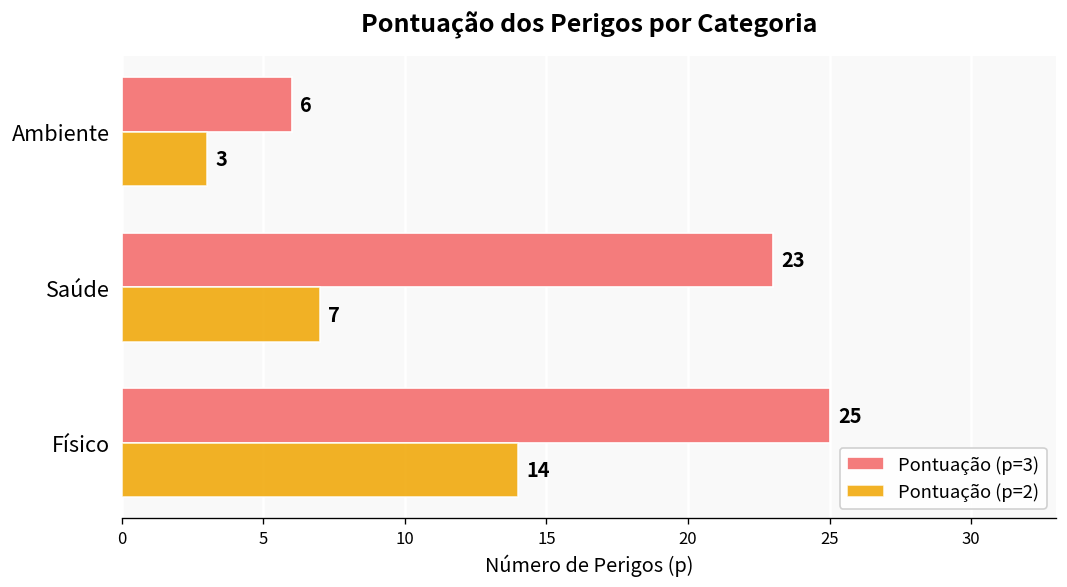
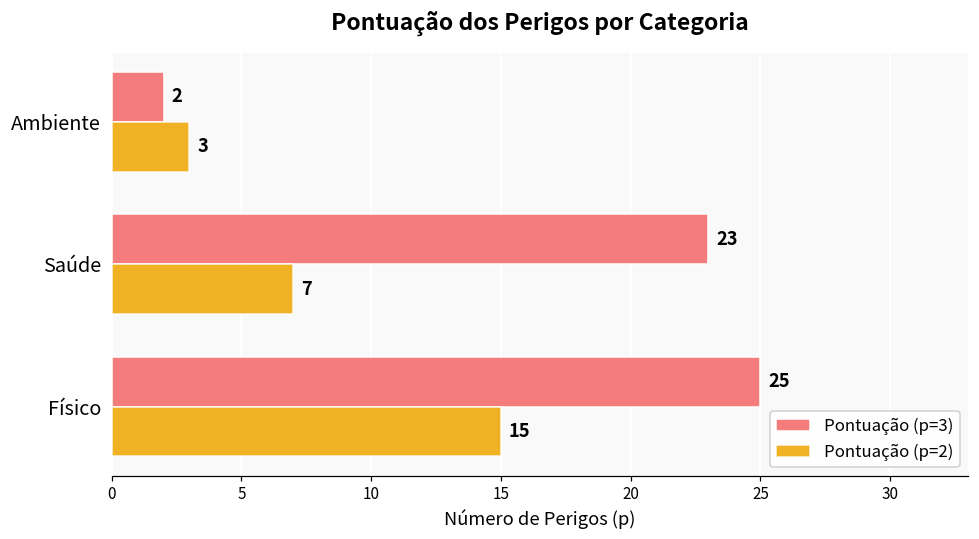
Pontuação (p=3), Ambiente: 6 -> 2
Pontuação (p=2), Físico: 14 -> 15
